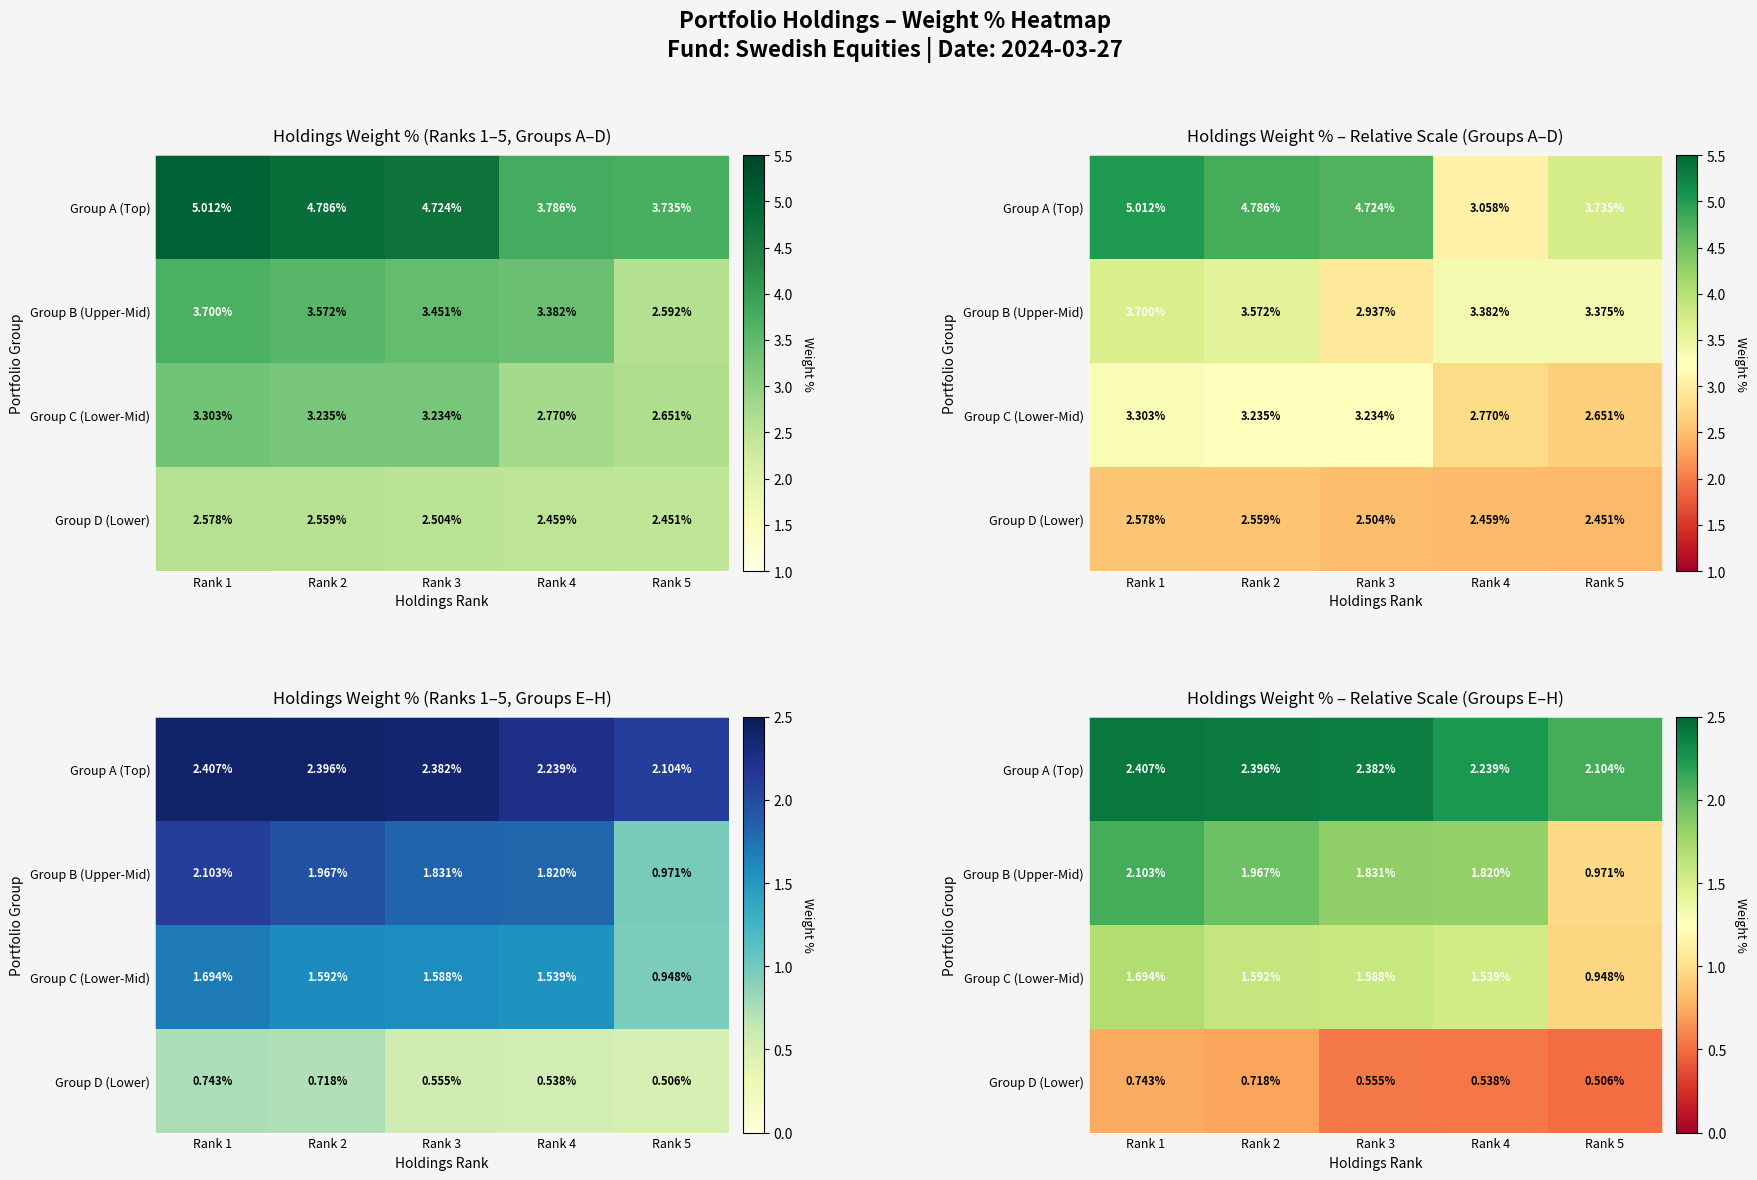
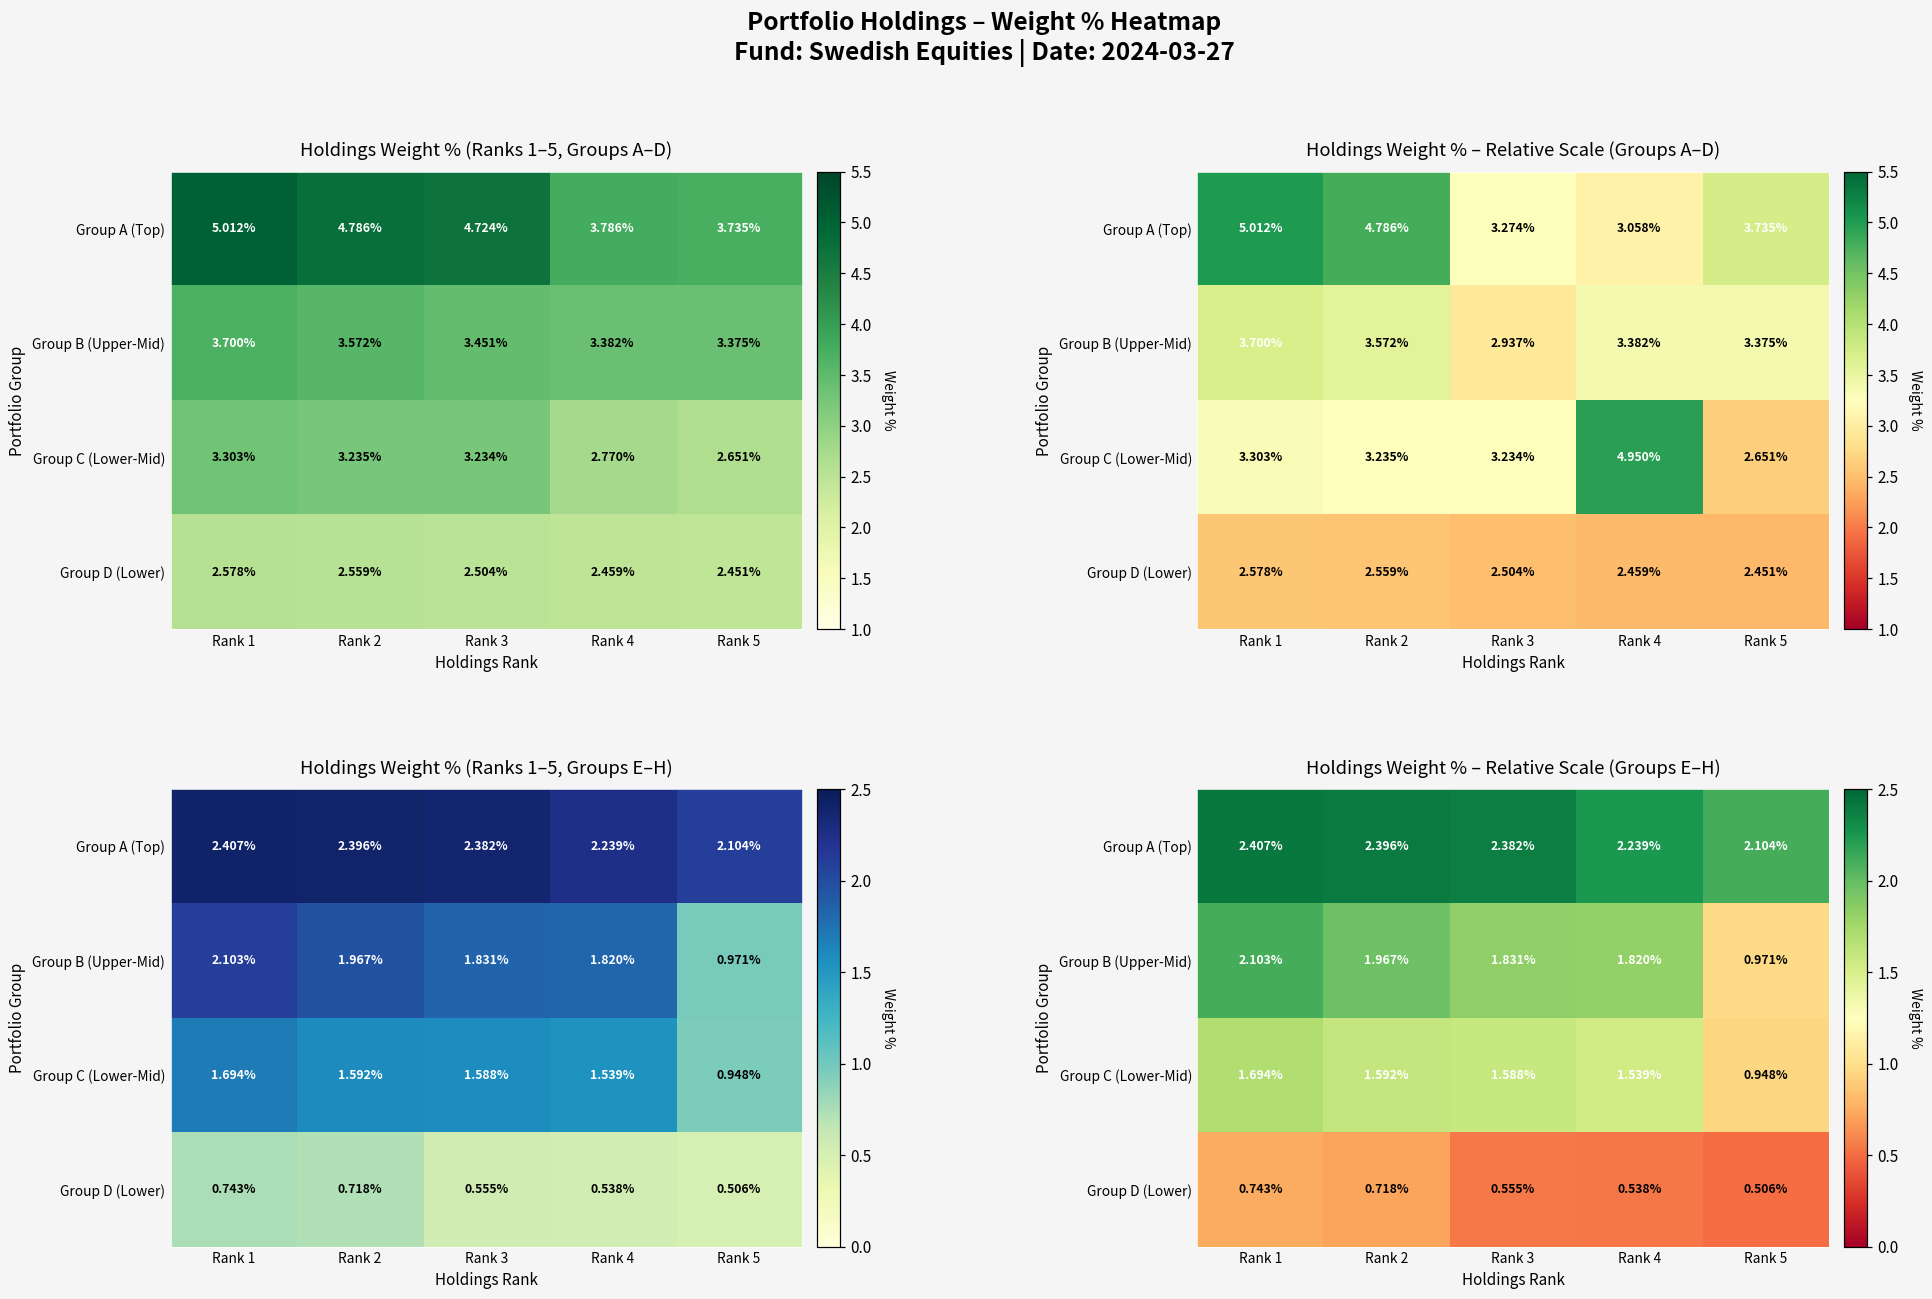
Holdings Weight % (Ranks 1–5, Groups A–D), Group B (Upper-Mid), Rank 5: 2.592% -> 3.375%
Holdings Weight % – Relative Scale (Groups A–D), Group A (Top), Rank 3: 4.724% -> 3.274%
Holdings Weight % – Relative Scale (Groups A–D), Group C (Lower-Mid), Rank 4: 2.770% -> 4.950%
